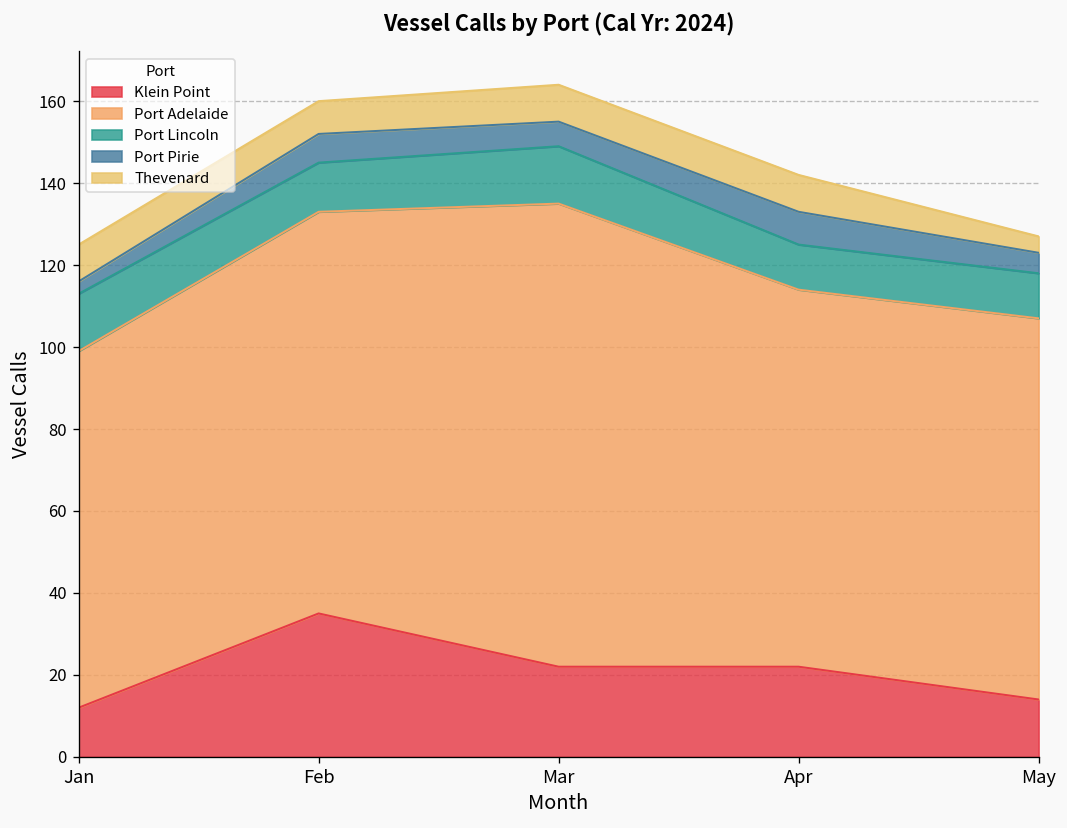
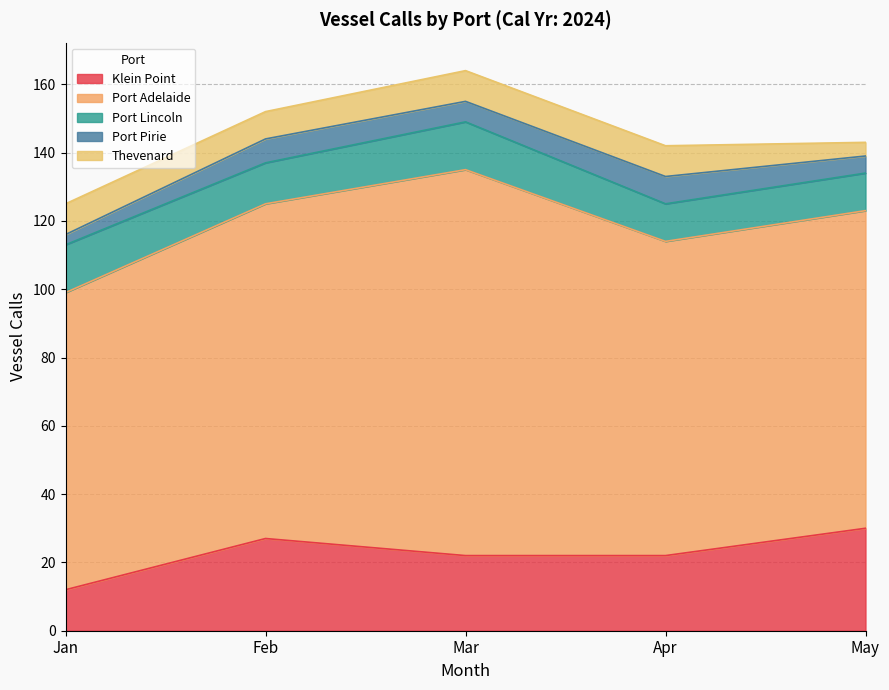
Klein Point, Feb: 35 -> 27
Klein Point, May: 14 -> 30
